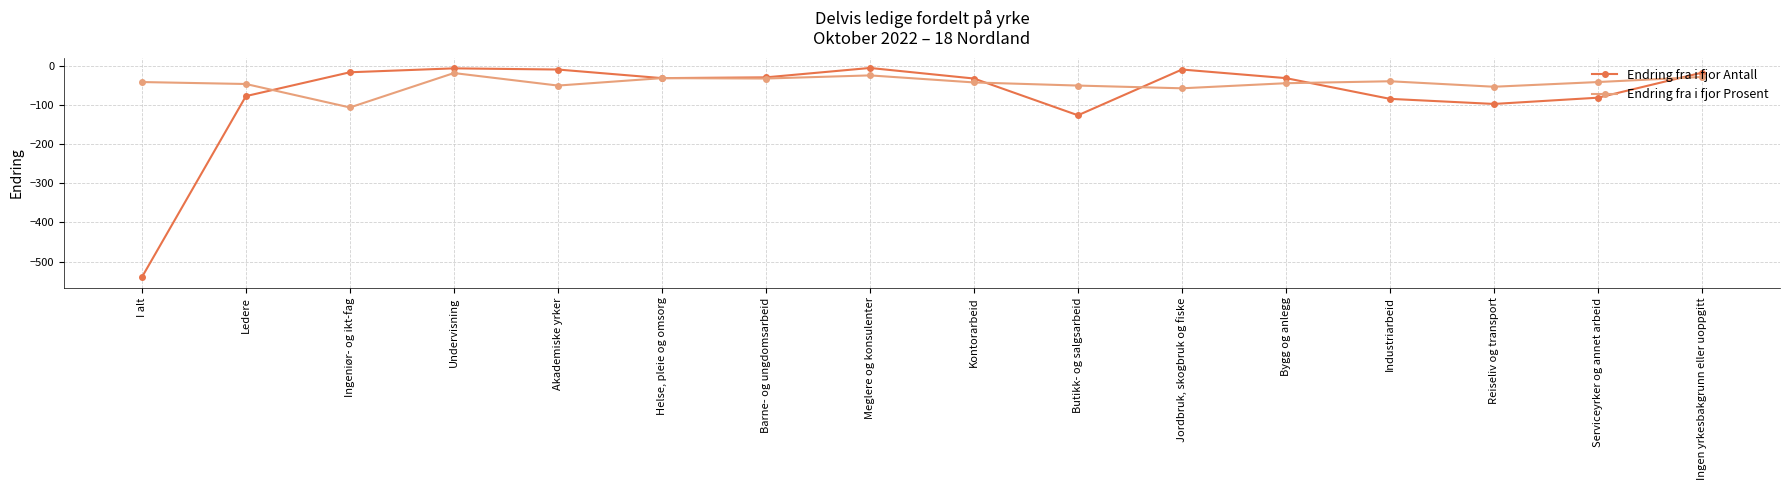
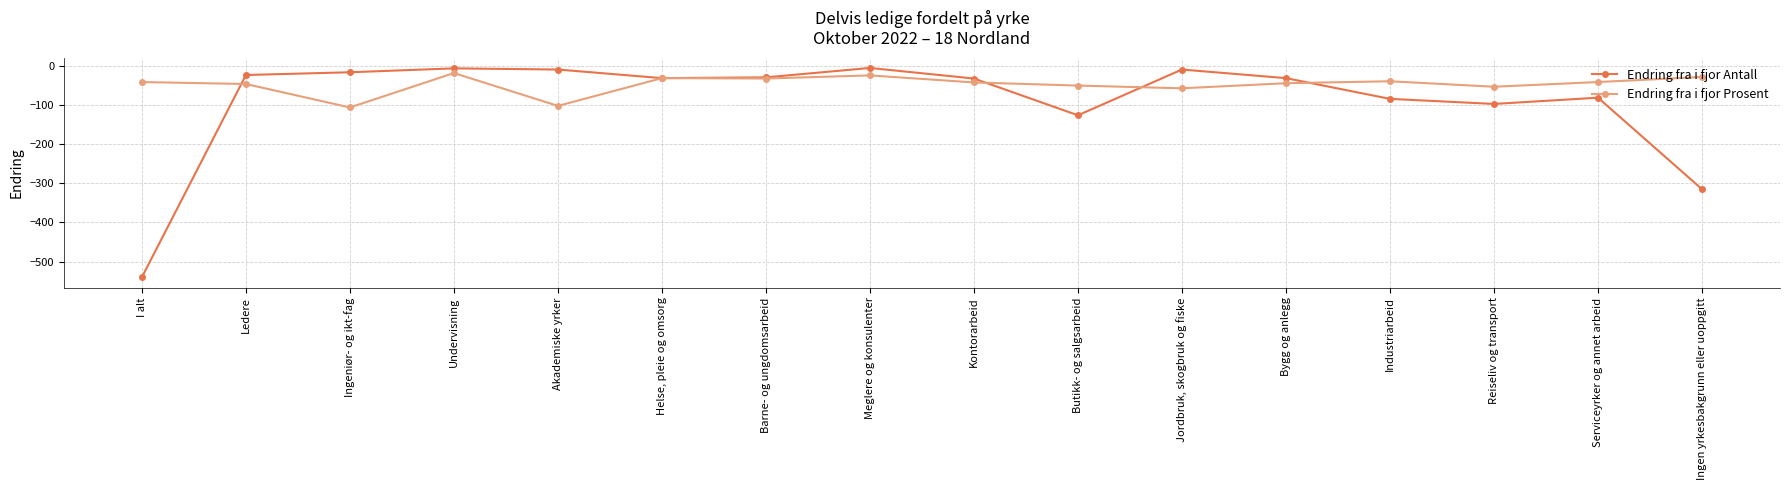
Endring fra i fjor Antall, Ledere: -80 -> -20
Endring fra i fjor Prosent, Akademiske yrker: -50 -> -100
Endring fra i fjor Antall, Ingen yrkesbakgrunn eller uoppgitt: -20 -> -320
